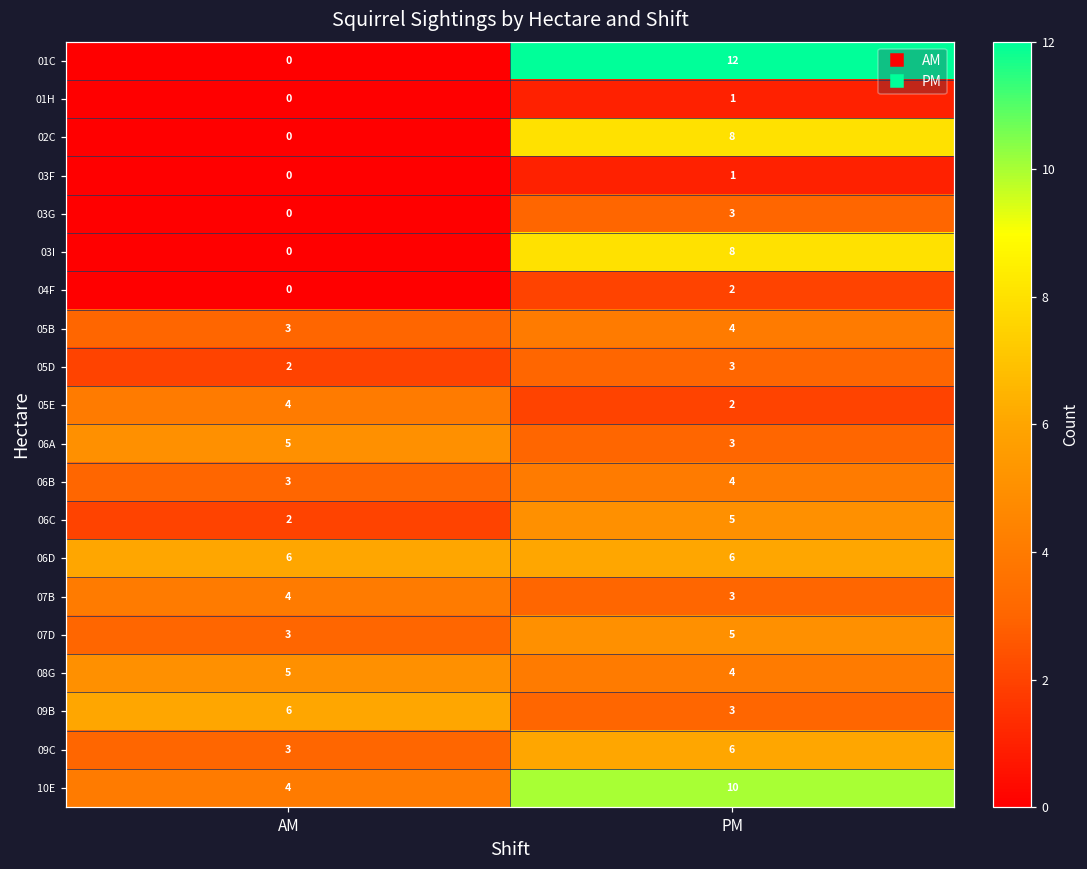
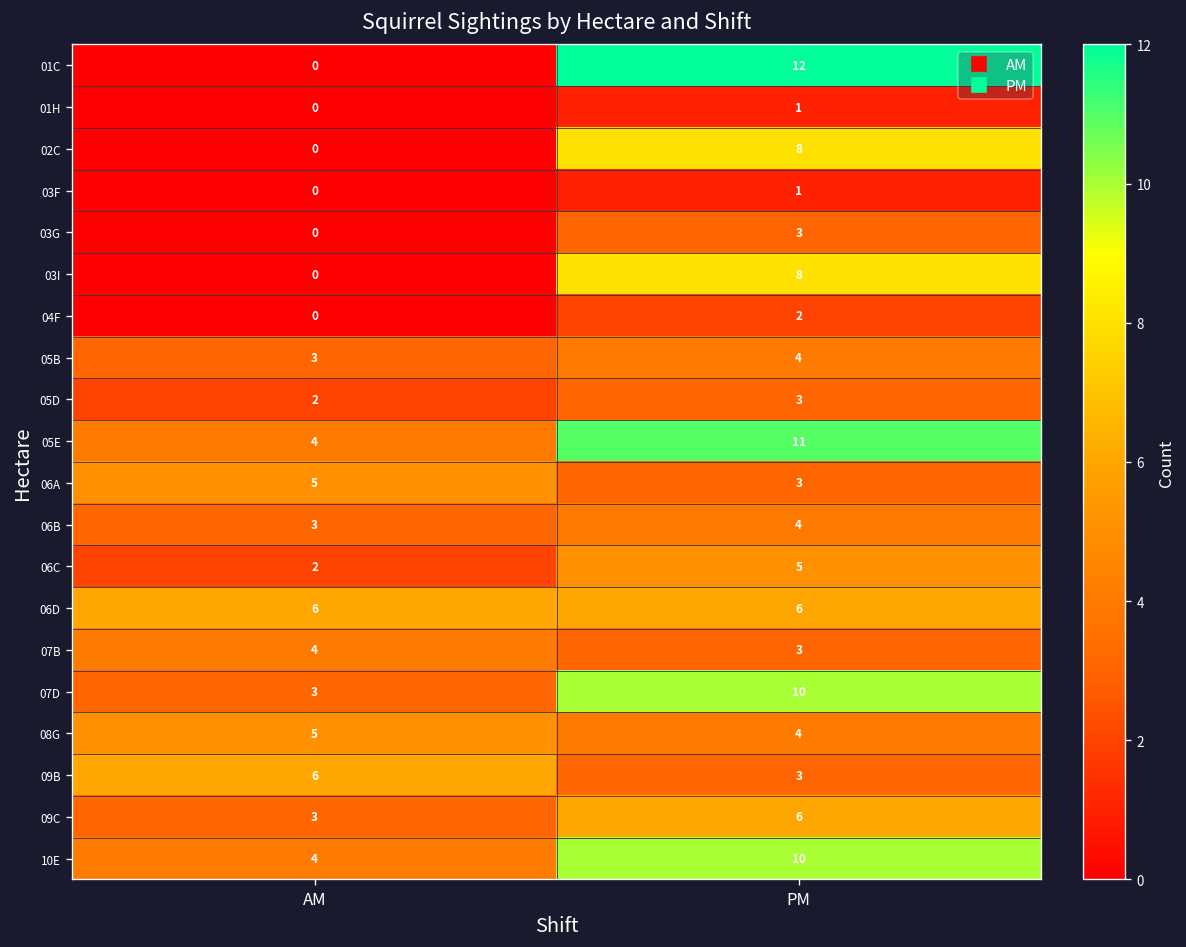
05E, PM: 2 -> 11
07D, PM: 5 -> 10
